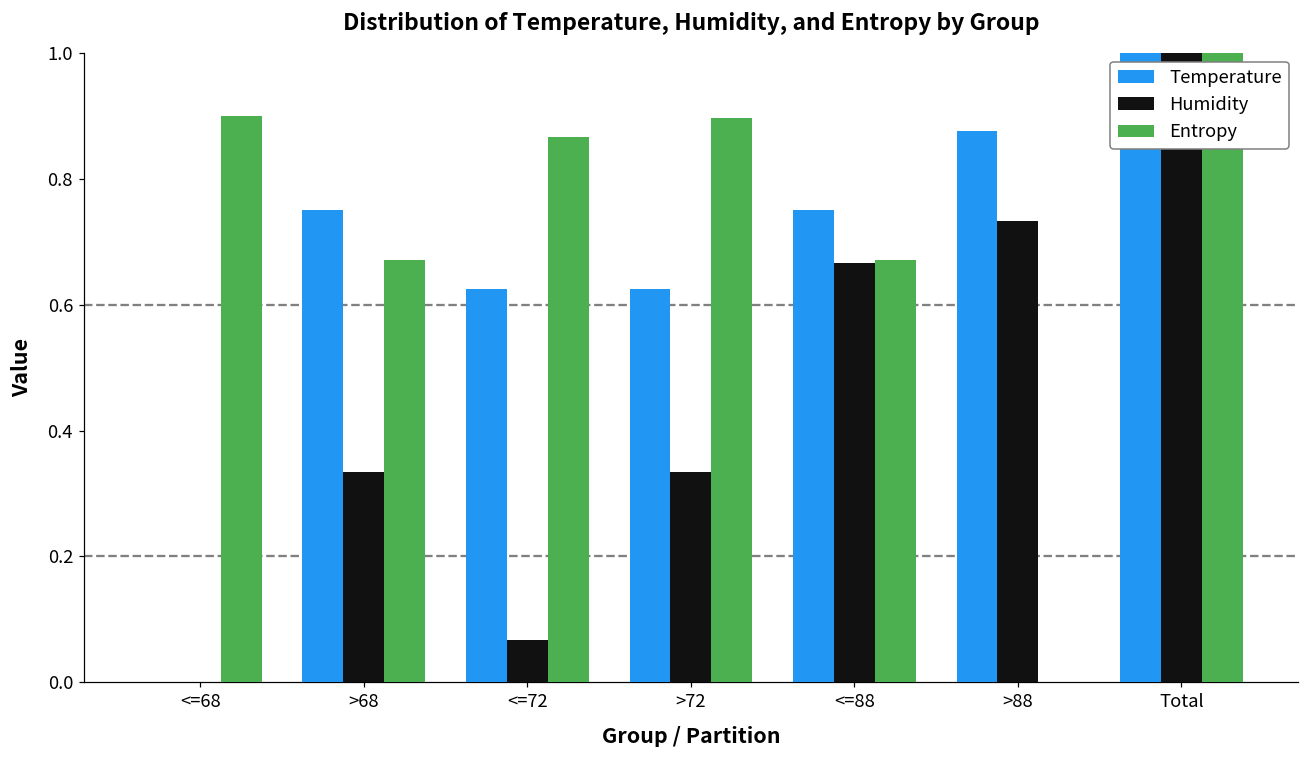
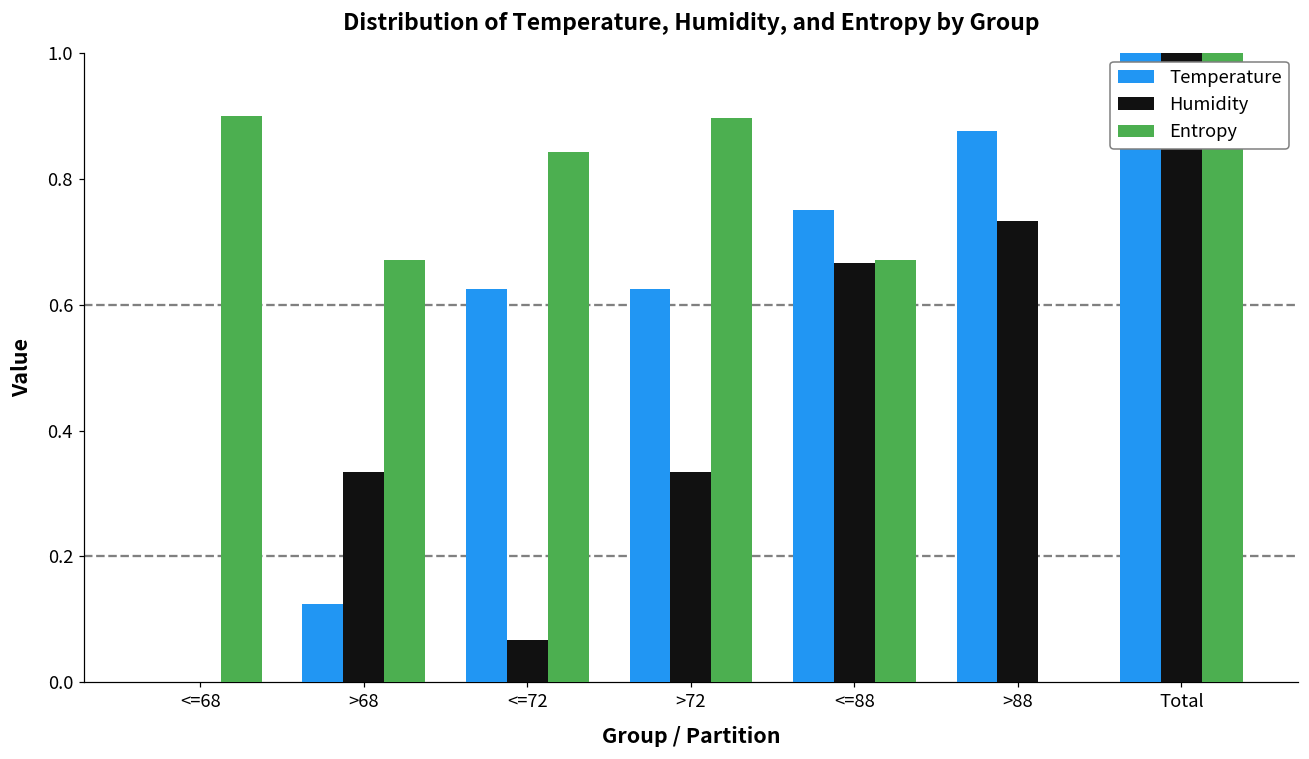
Temperature, >68: 0.75 -> 0.13
Entropy, <=72: 0.87 -> 0.84
